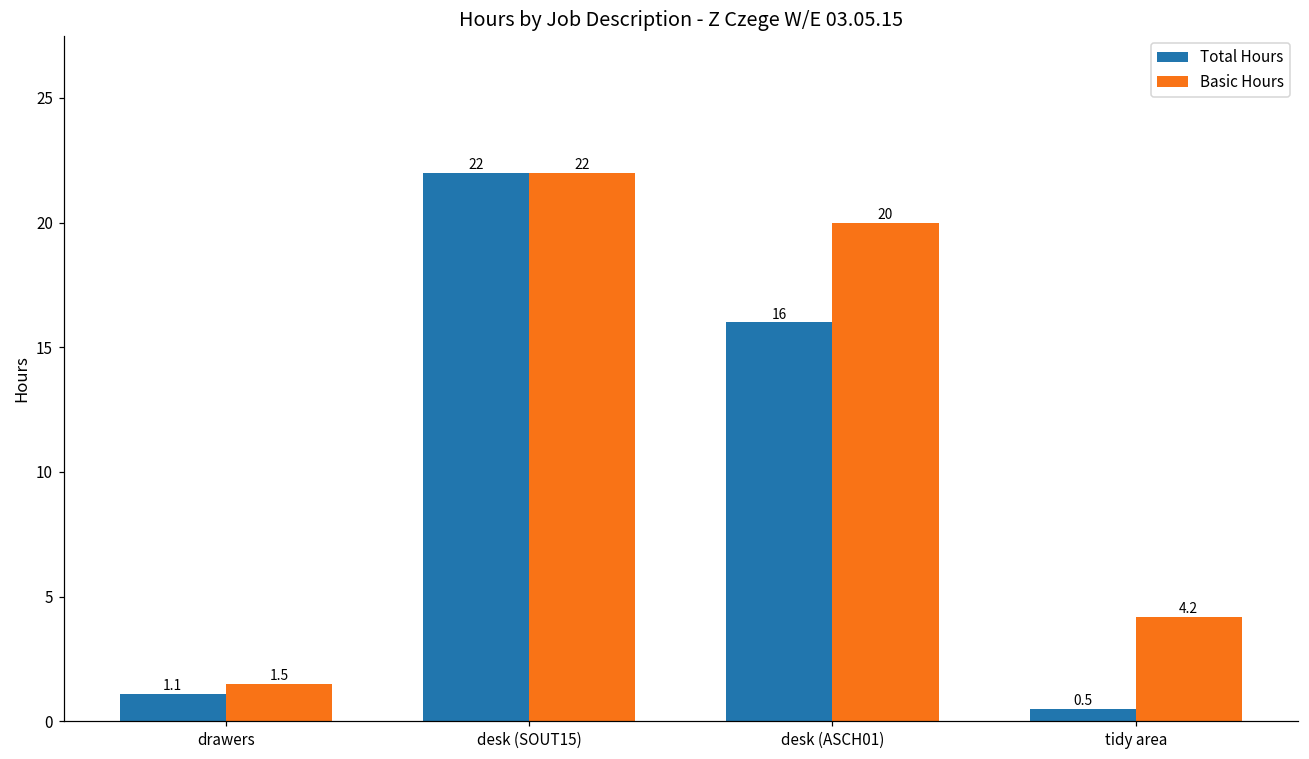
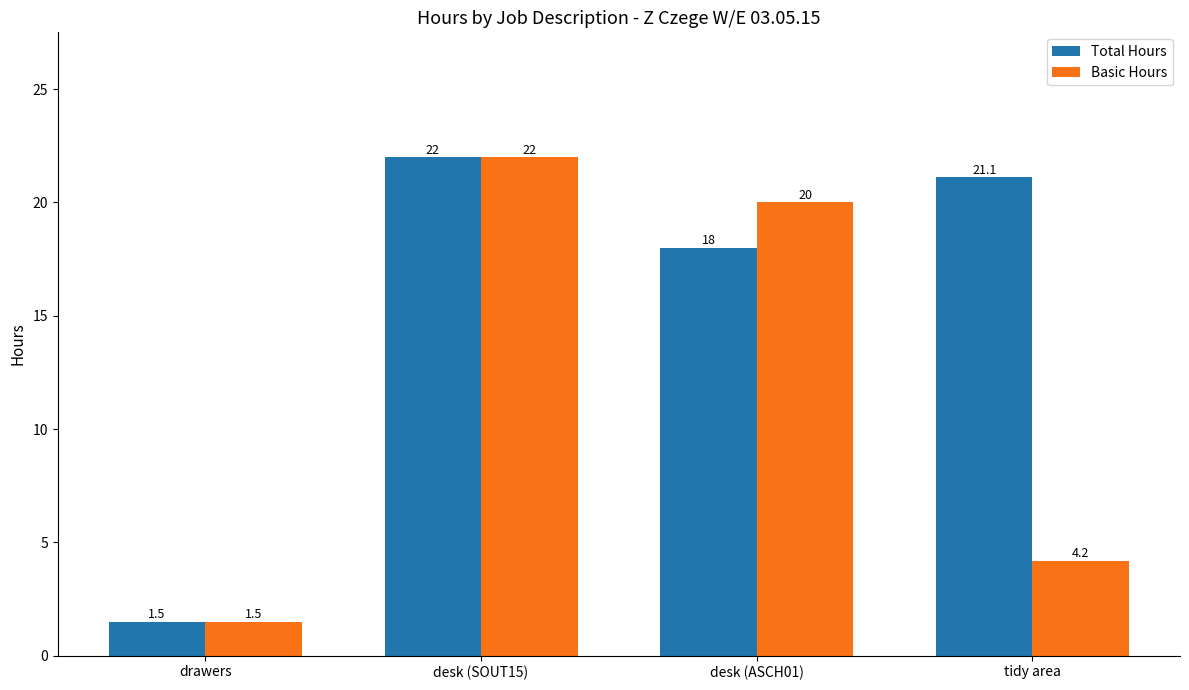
Total Hours, drawers: 1.1 -> 1.5
Total Hours, desk (ASCH01): 16 -> 18
Total Hours, tidy area: 0.5 -> 21.1
